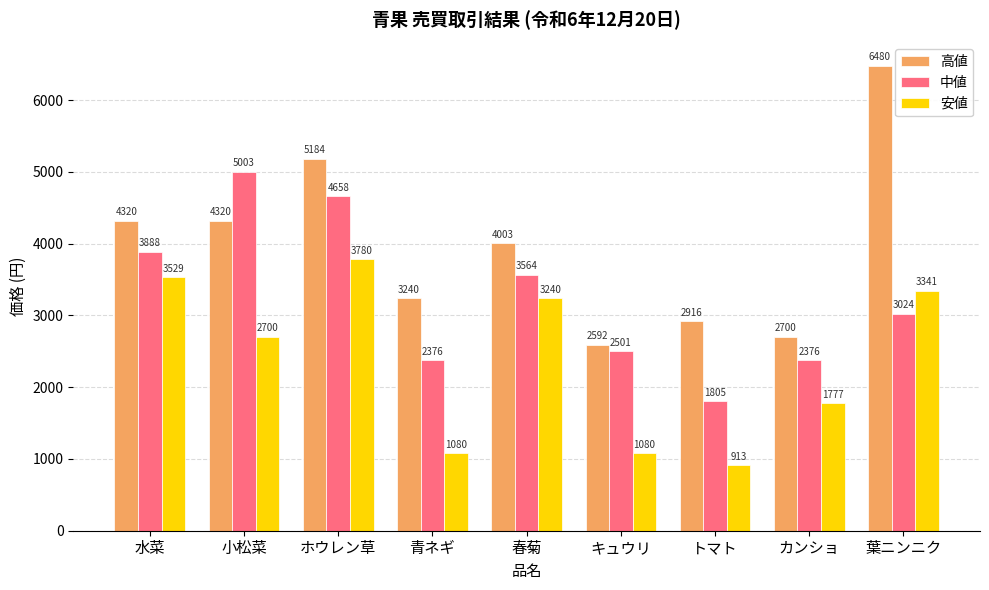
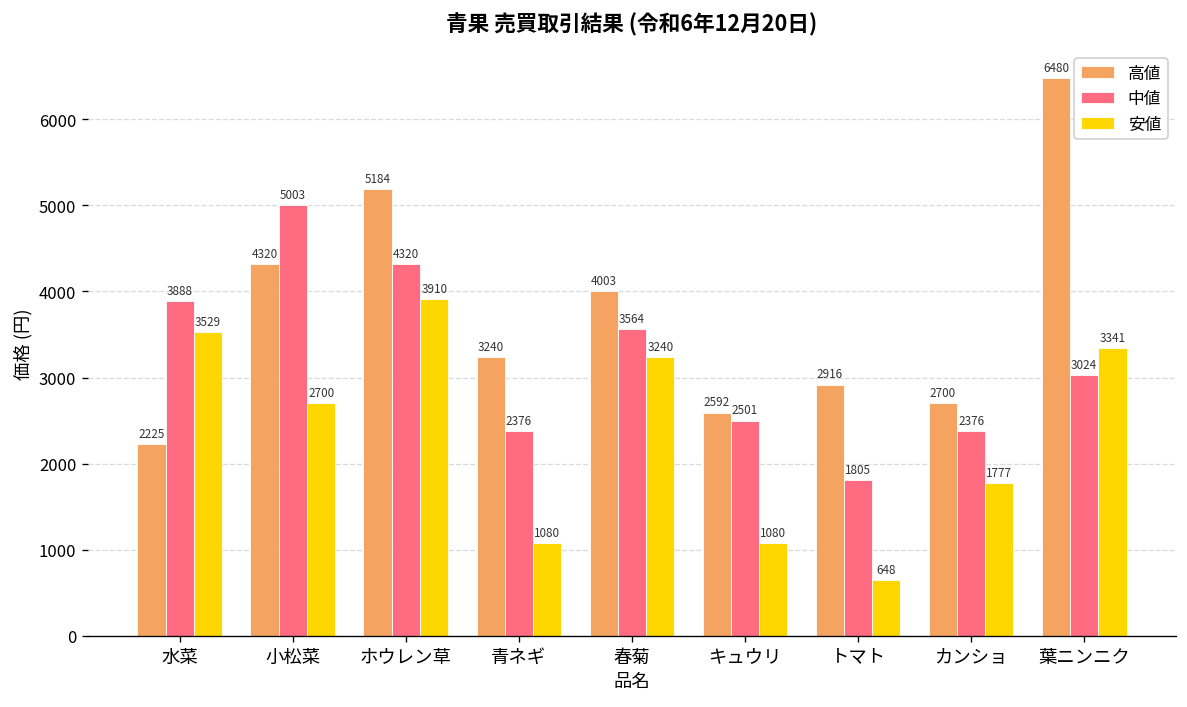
高値, 水菜: 4320 -> 2225
中値, ホウレン草: 4658 -> 4320
安値, ホウレン草: 3780 -> 3910
安値, トマト: 913 -> 648
